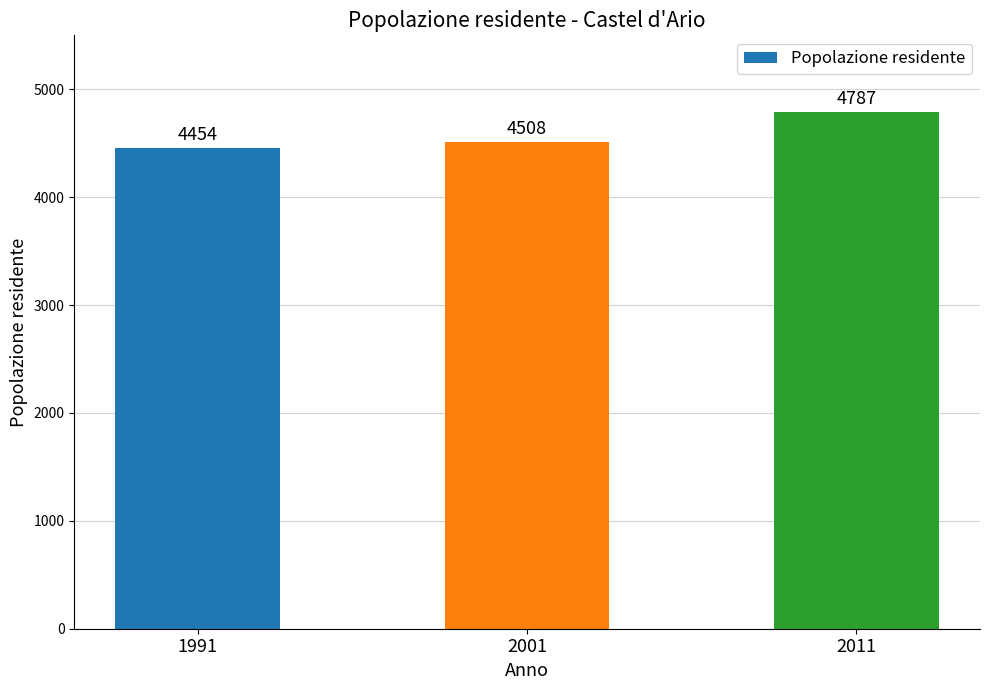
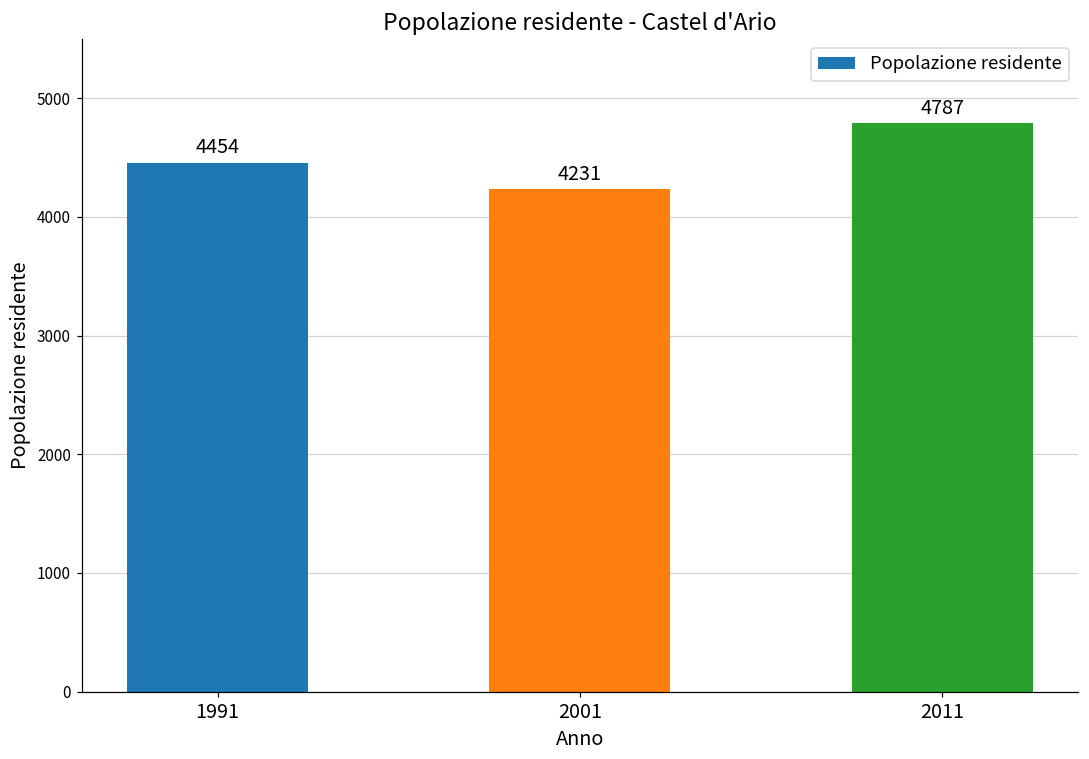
2001: 4508 -> 4231
